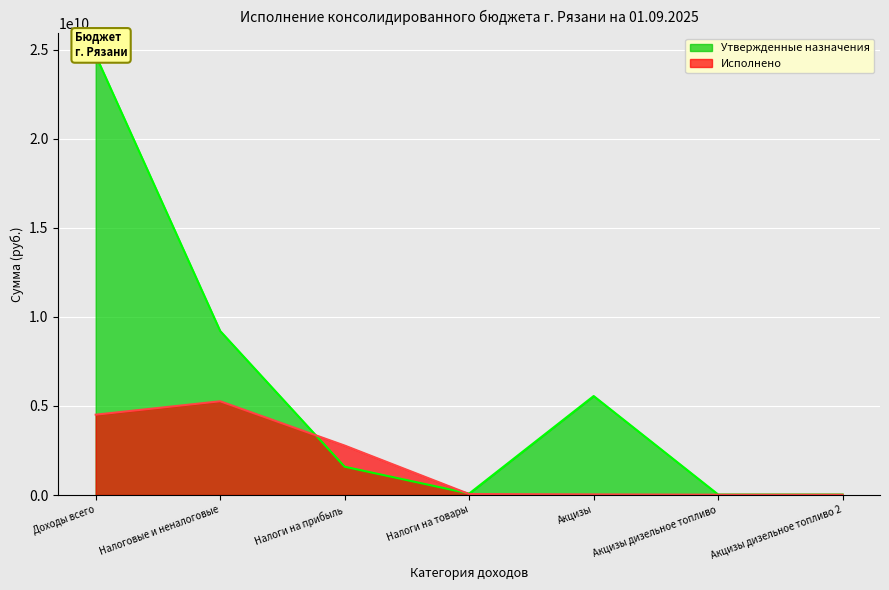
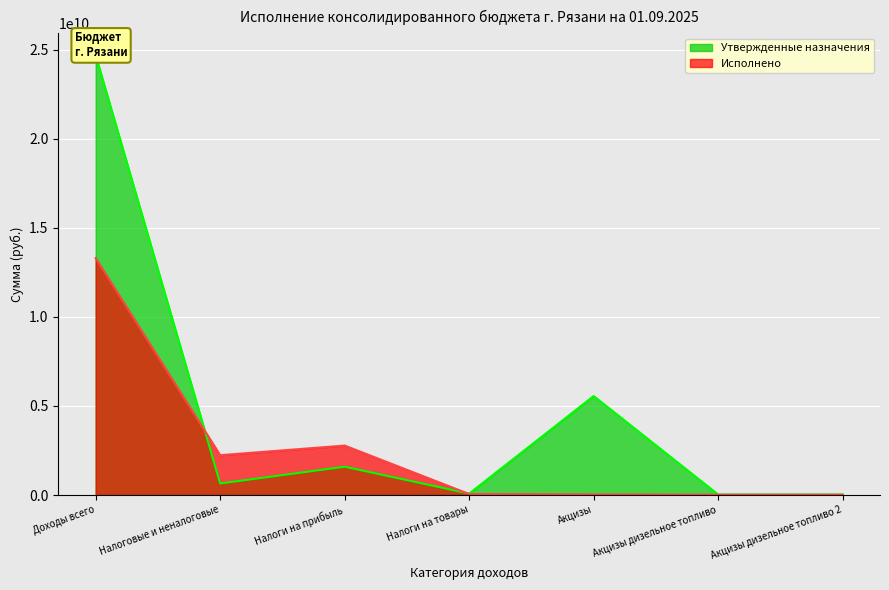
Исполнено, Доходы всего: 4500000000 -> 13300000000
Утвержденные назначения, Налоговые и неналоговые: 9200000000 -> 600000000
Исполнено, Налоговые и неналоговые: 5300000000 -> 2200000000
